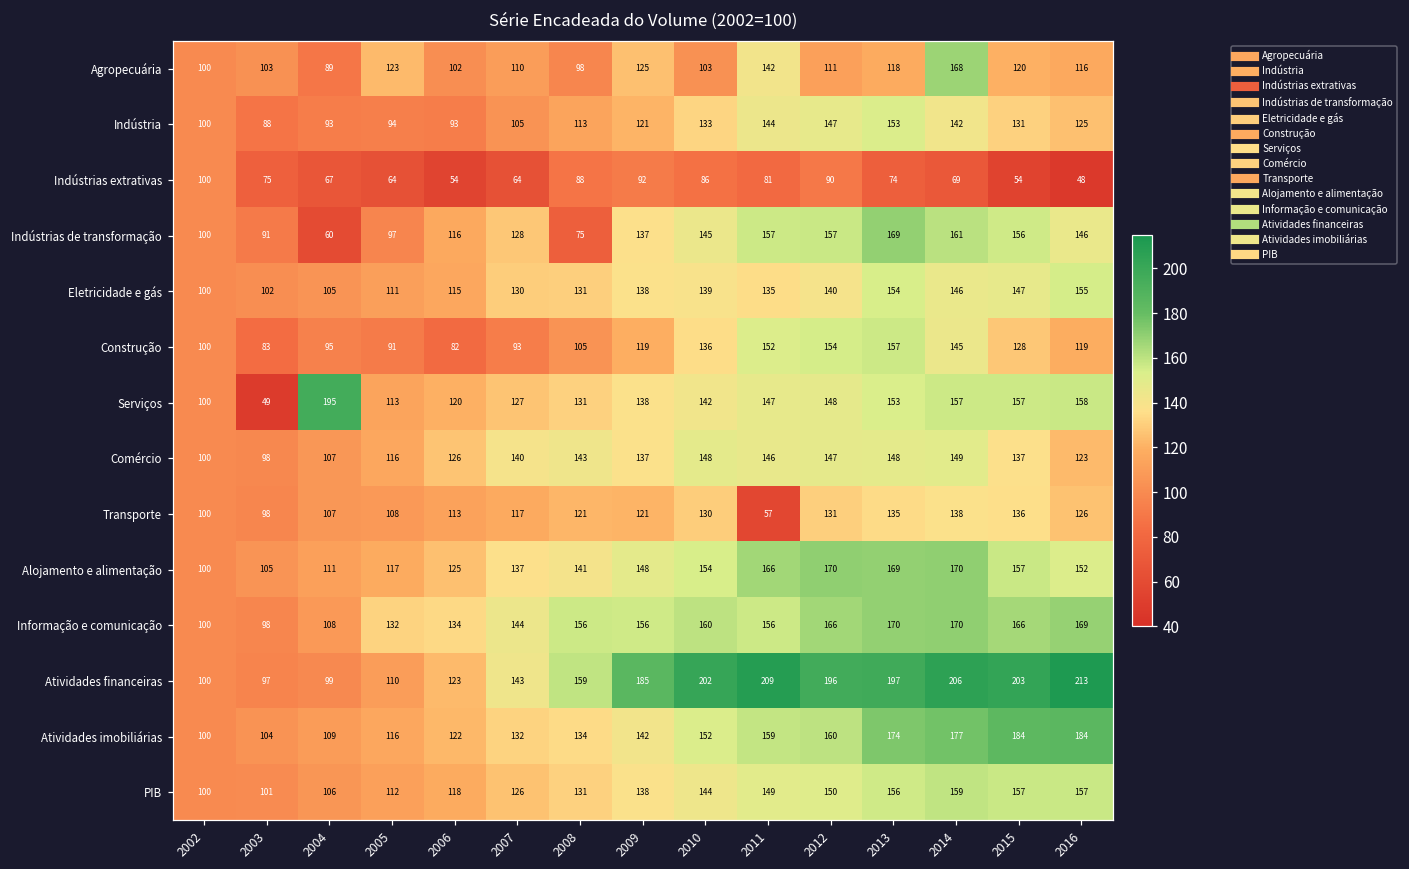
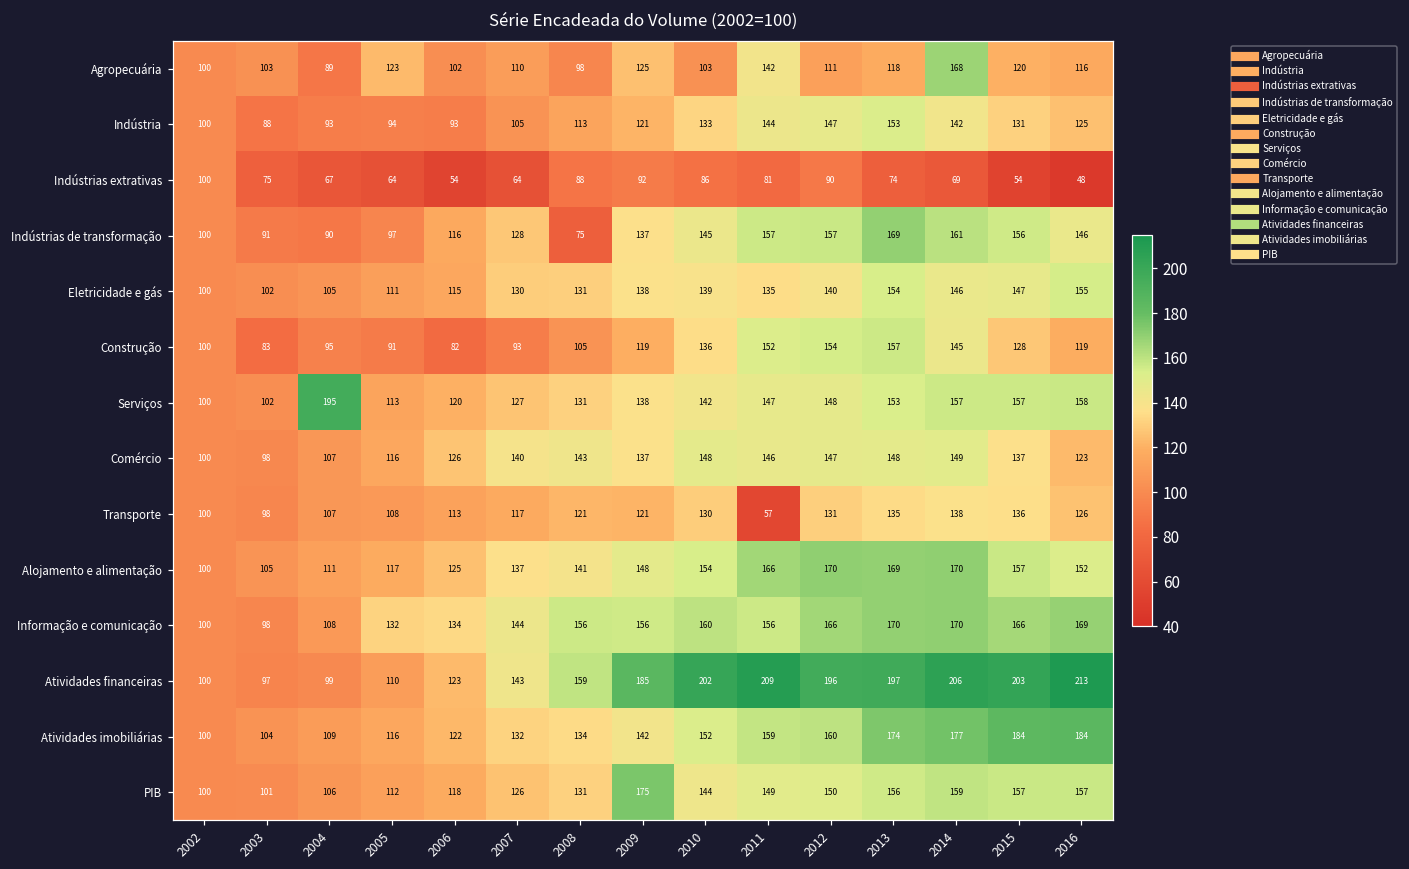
Indústrias de transformação, 2004: 60 -> 90
Serviços, 2003: 49 -> 102
PIB, 2009: 138 -> 175
